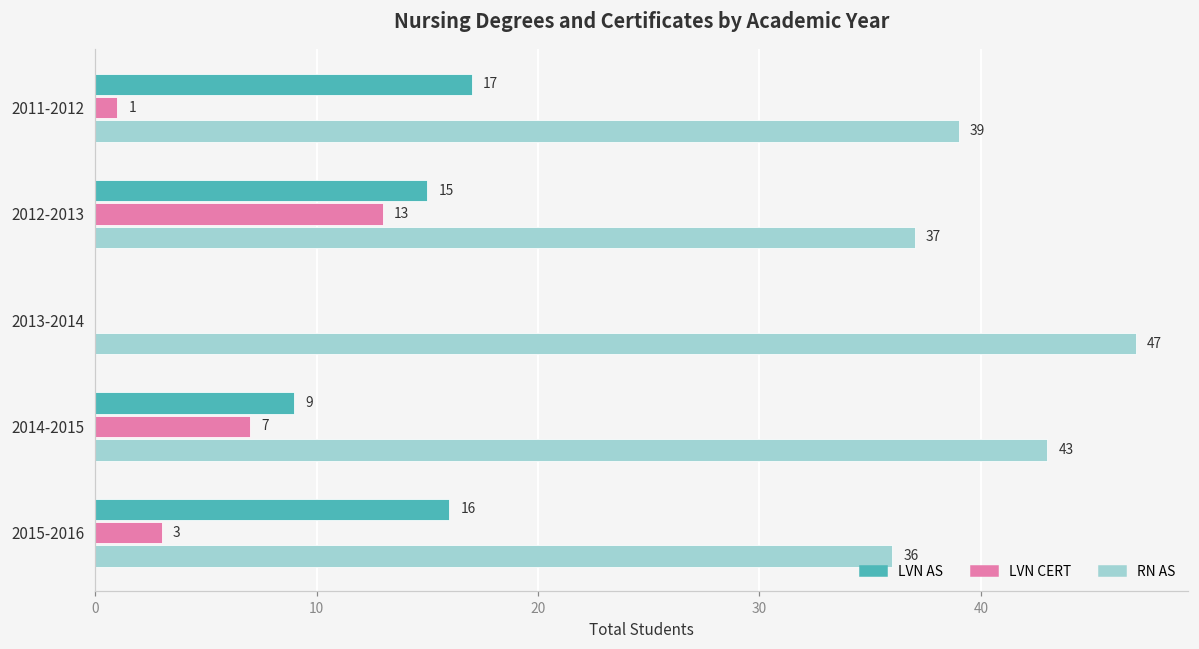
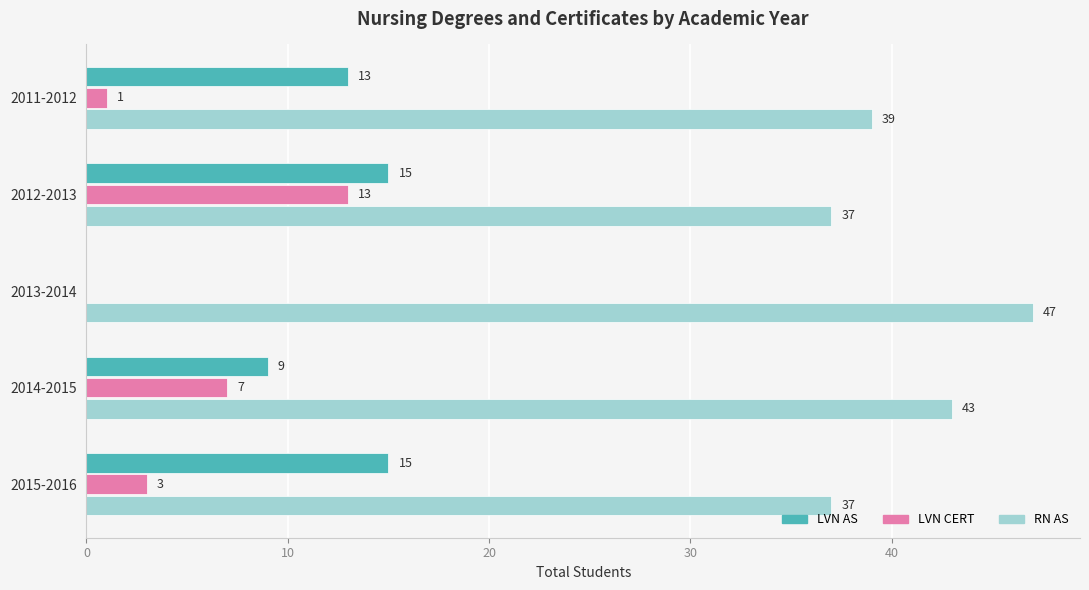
LVN AS, 2011-2012: 17 -> 13
LVN AS, 2015-2016: 16 -> 15
RN AS, 2015-2016: 36 -> 37
